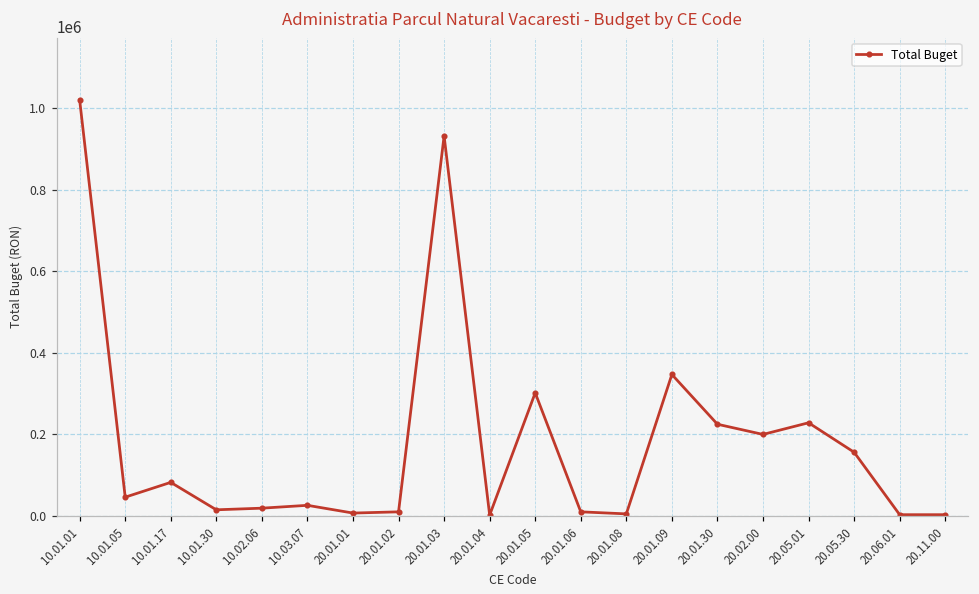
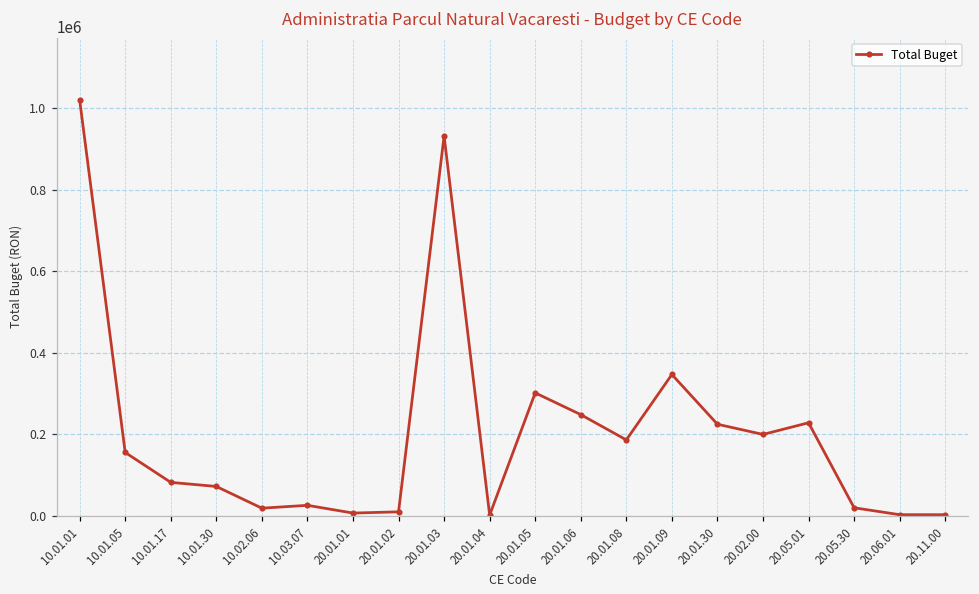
10.01.05: 50000 -> 160000
10.01.30: 20000 -> 70000
20.01.06: 10000 -> 250000
20.01.08: 10000 -> 190000
20.05.30: 160000 -> 20000
